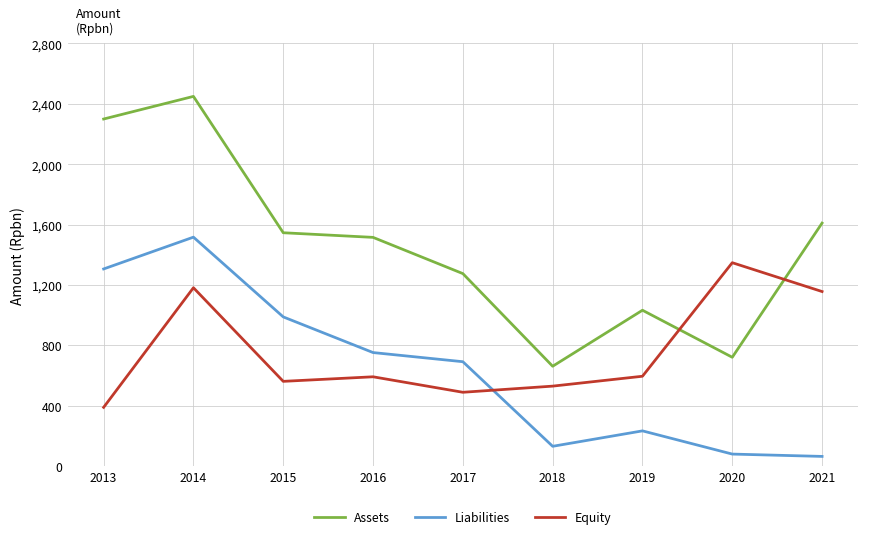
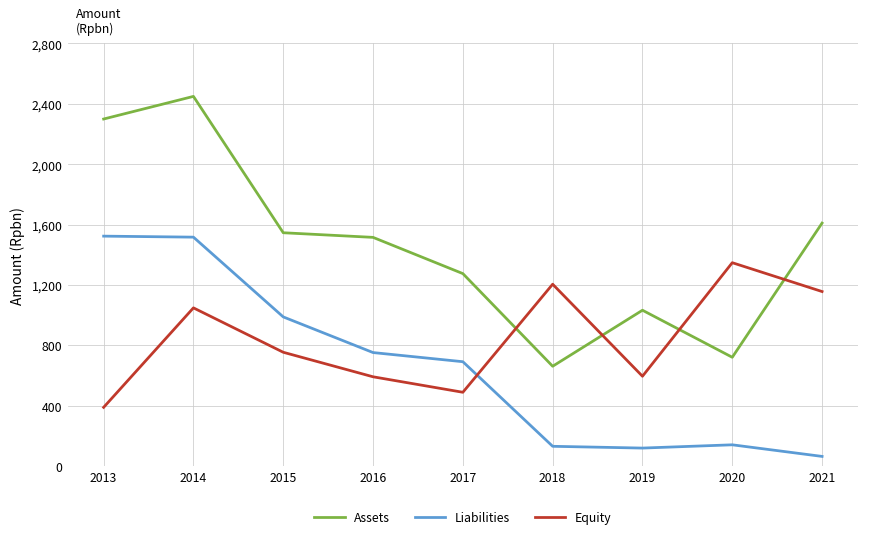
Liabilities, 2013: 1,310 -> 1,520
Equity, 2014: 1,180 -> 1,050
Equity, 2015: 560 -> 750
Equity, 2018: 530 -> 1,210
Liabilities, 2019: 230 -> 120
Liabilities, 2020: 80 -> 140
